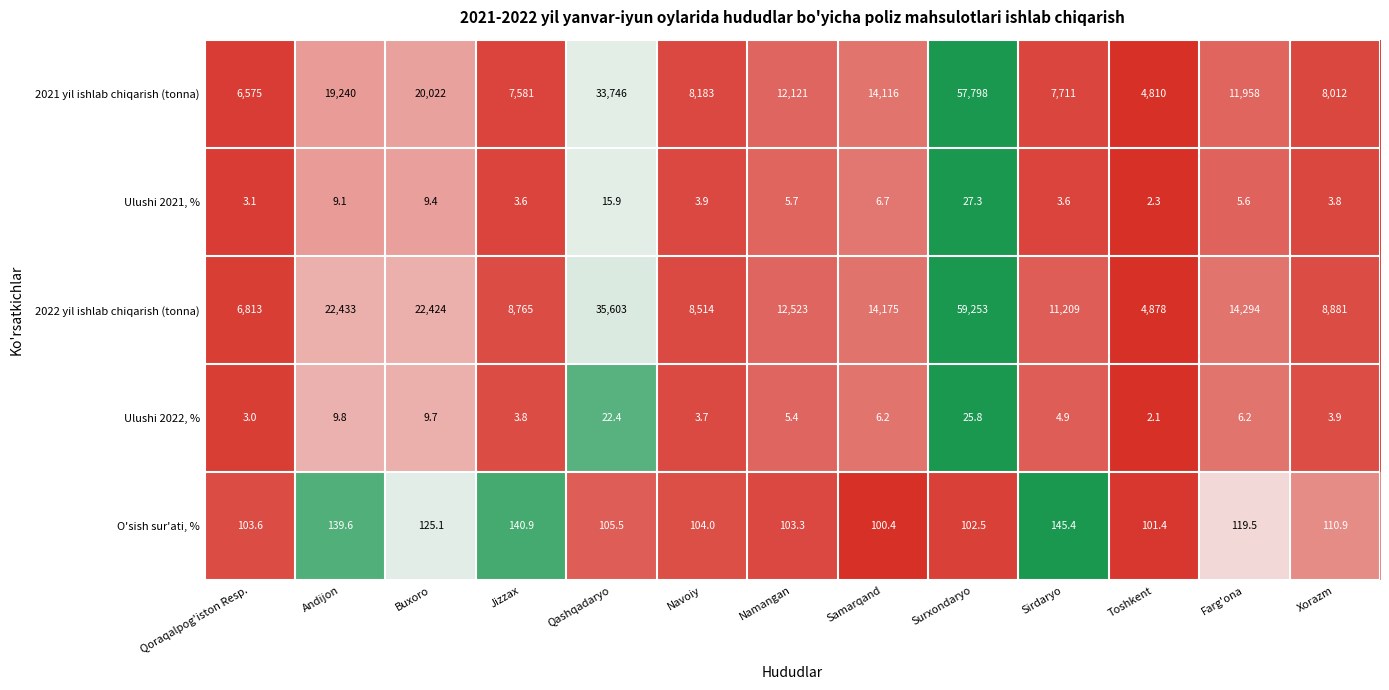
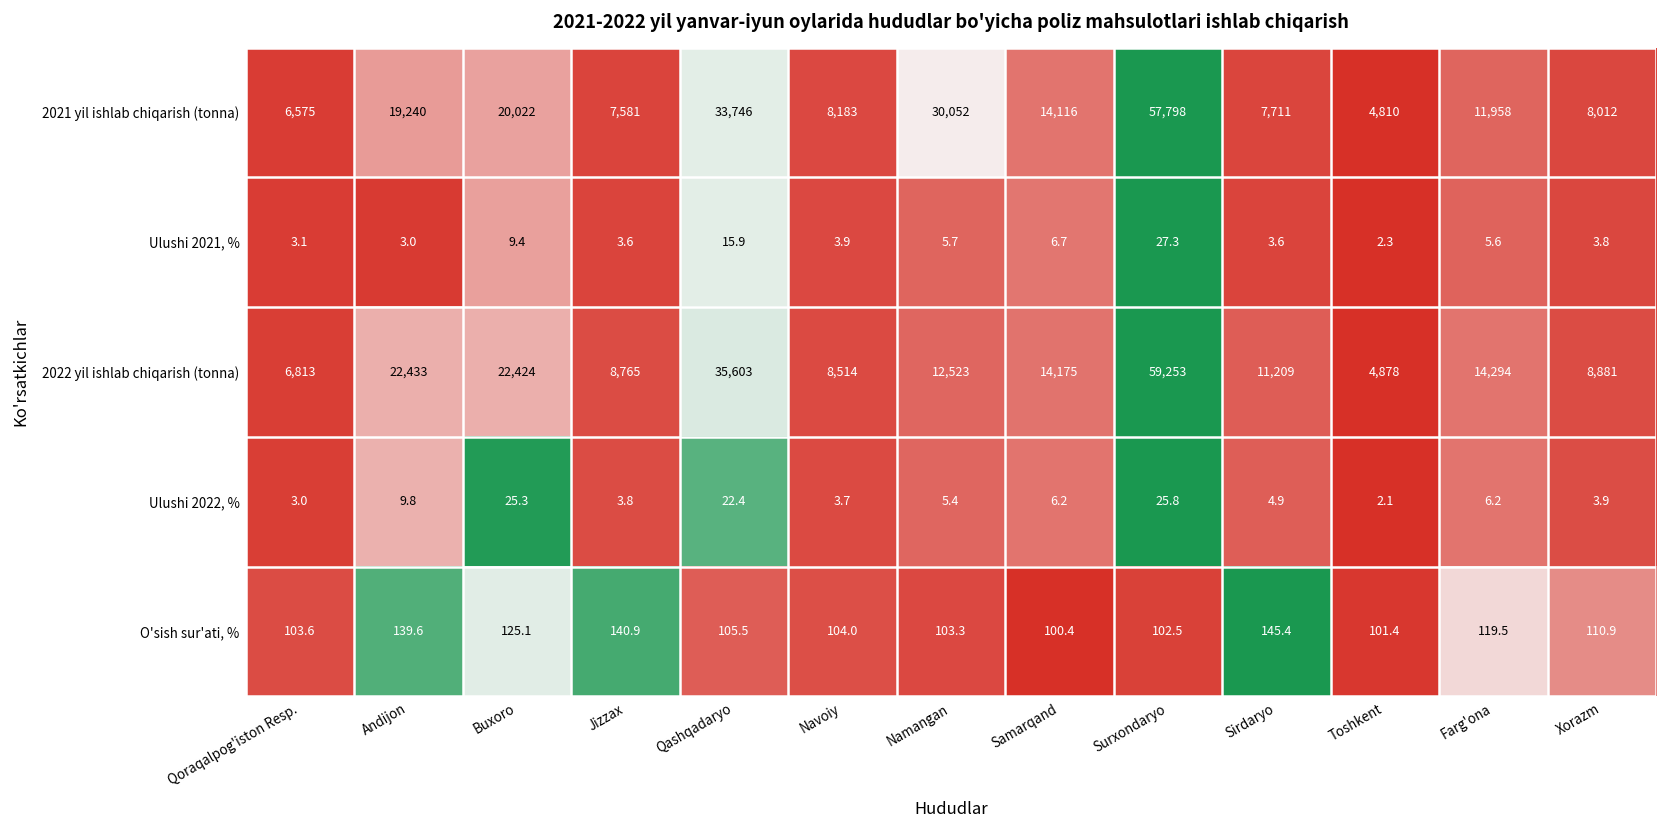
2021 yil ishlab chiqarish (tonna), Namangan: 12,121 -> 30,052
Ulushi 2021, %, Andijon: 9.1 -> 3.0
Ulushi 2022, %, Buxoro: 9.7 -> 25.3
